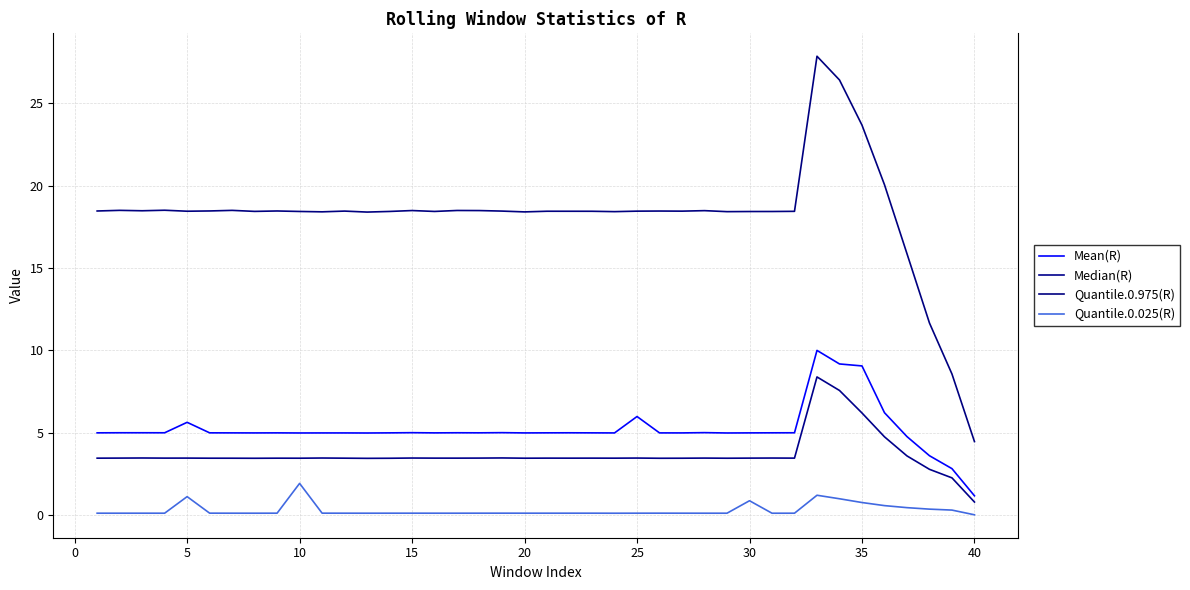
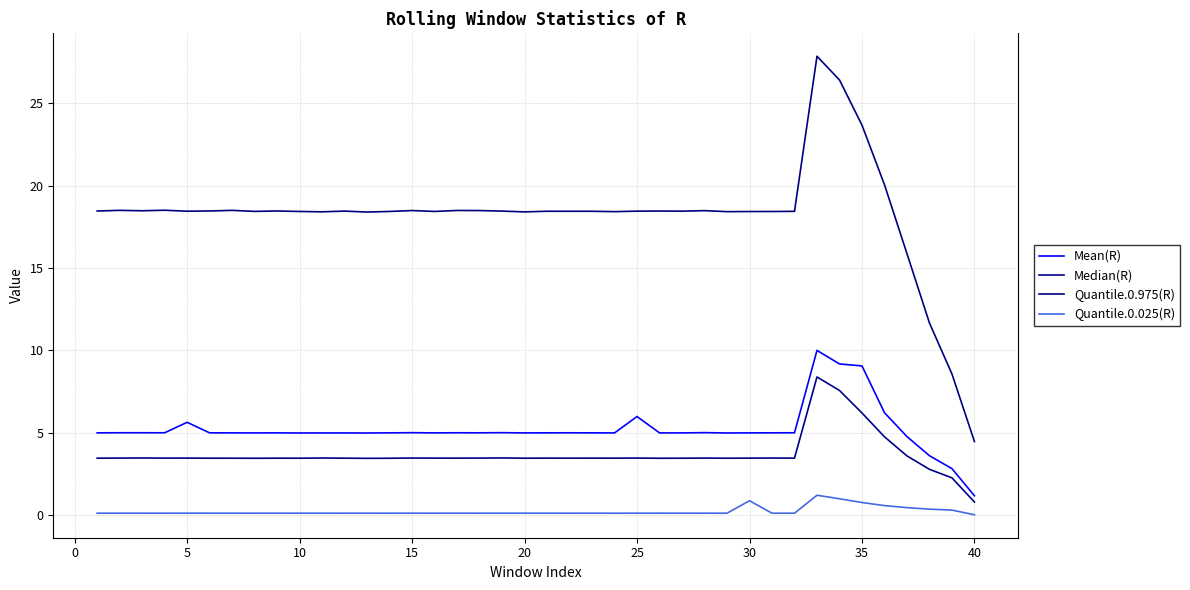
Quantile.0.025(R), 5: 1.1 -> 0.1
Quantile.0.025(R), 10: 1.9 -> 0.1
